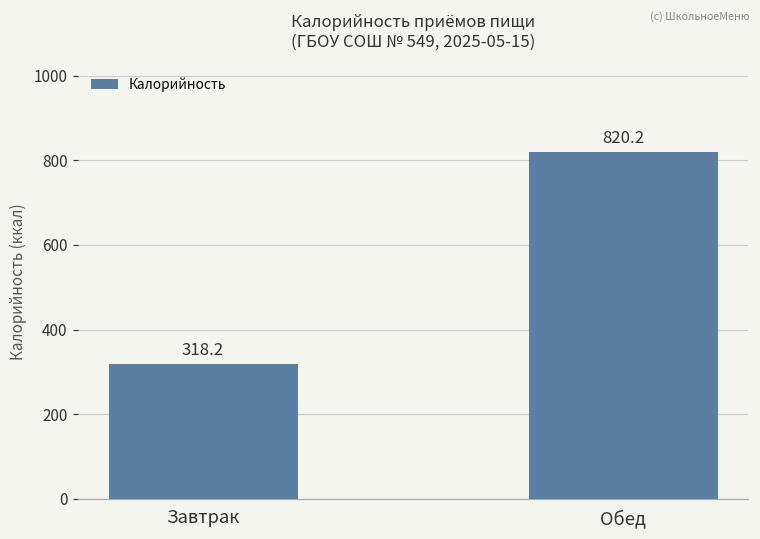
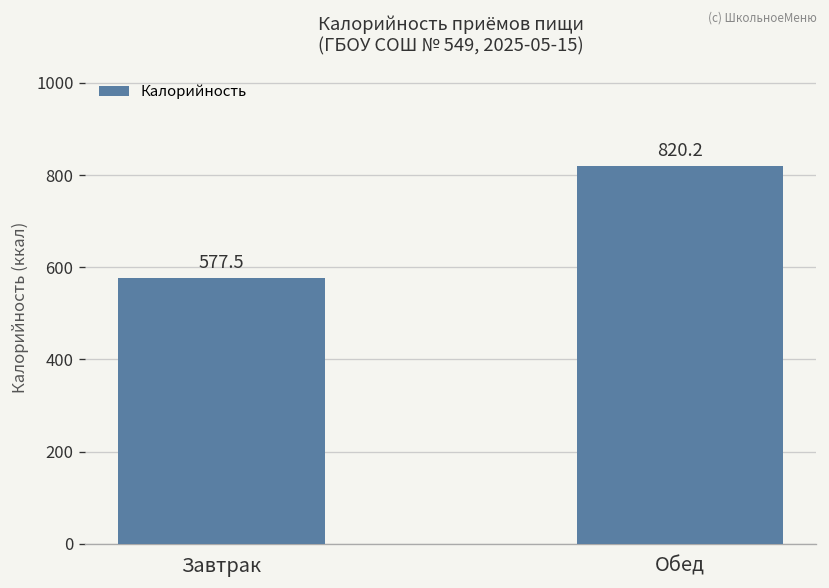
Завтрак: 318.2 -> 577.5
